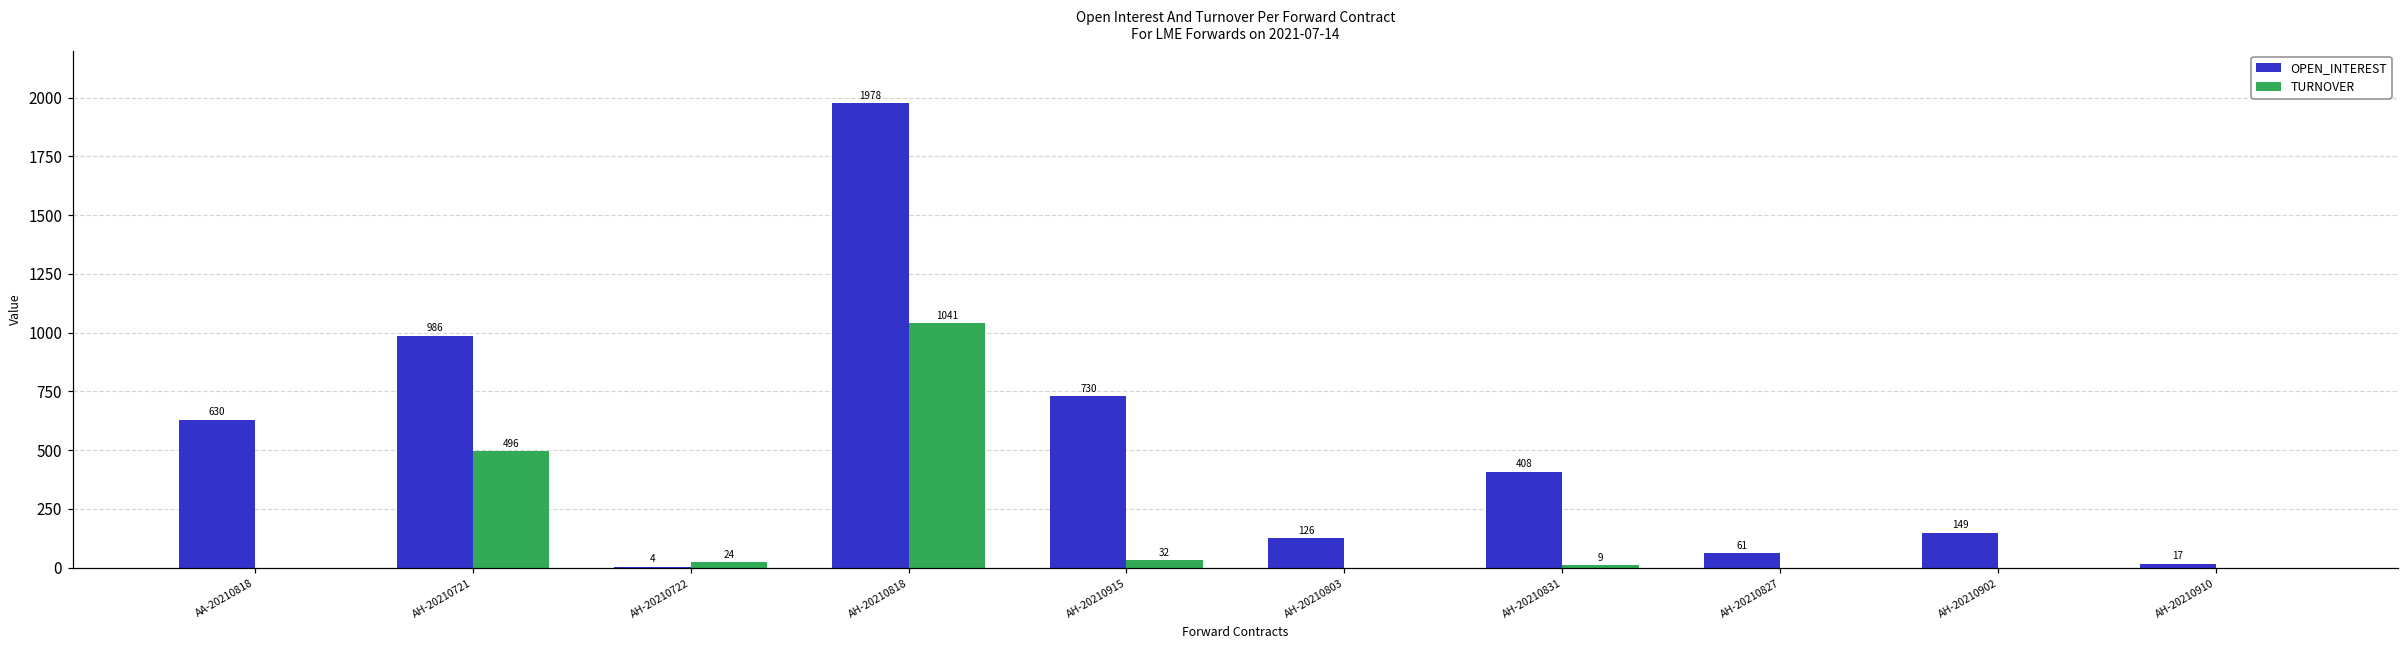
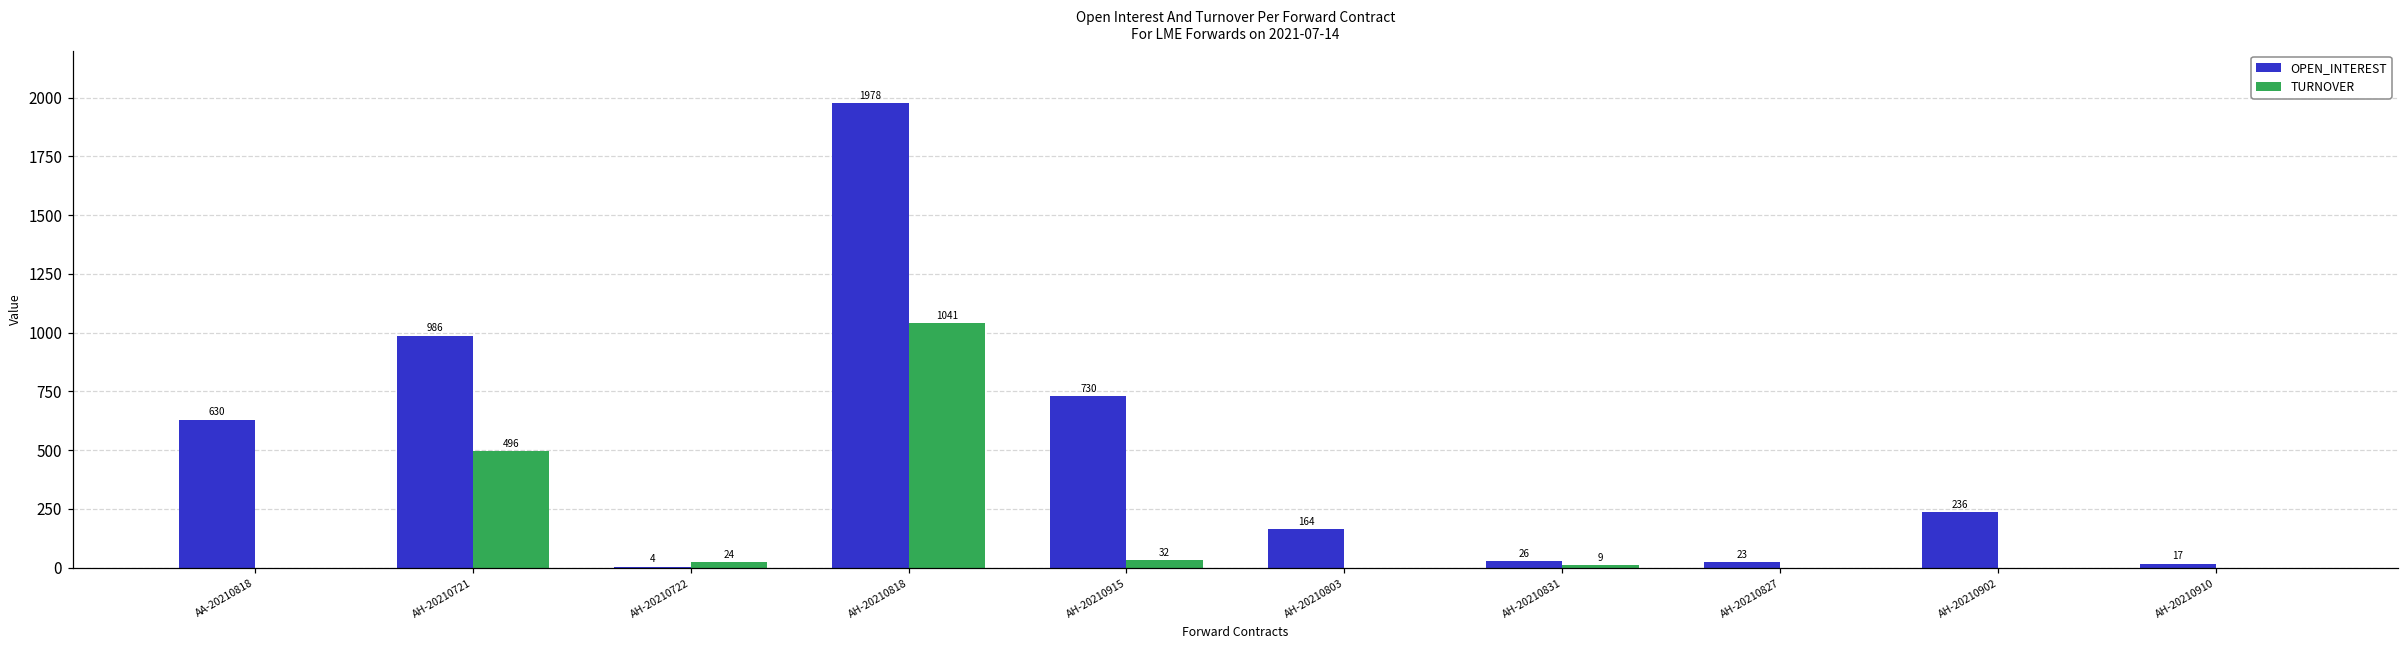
OPEN_INTEREST, AH-20210803: 126 -> 164
OPEN_INTEREST, AH-20210831: 408 -> 26
OPEN_INTEREST, AH-20210827: 61 -> 23
OPEN_INTEREST, AH-20210902: 149 -> 236
